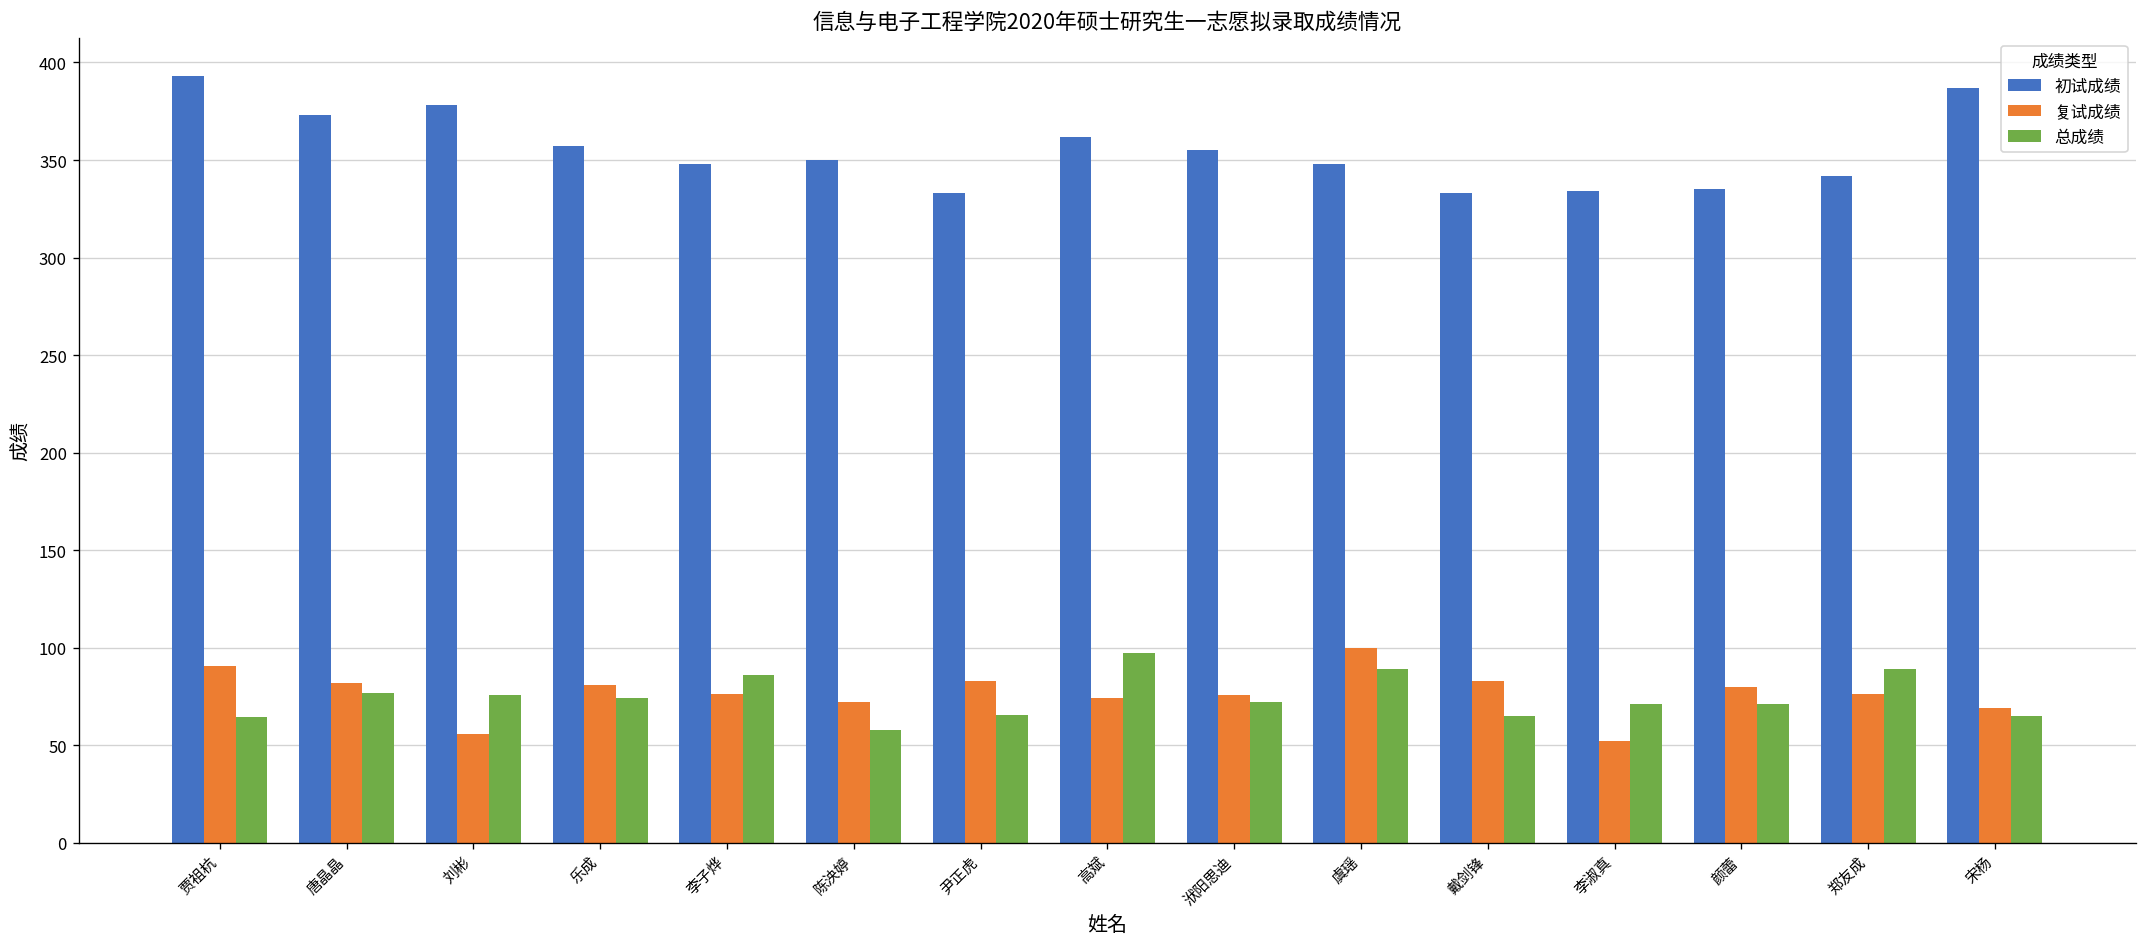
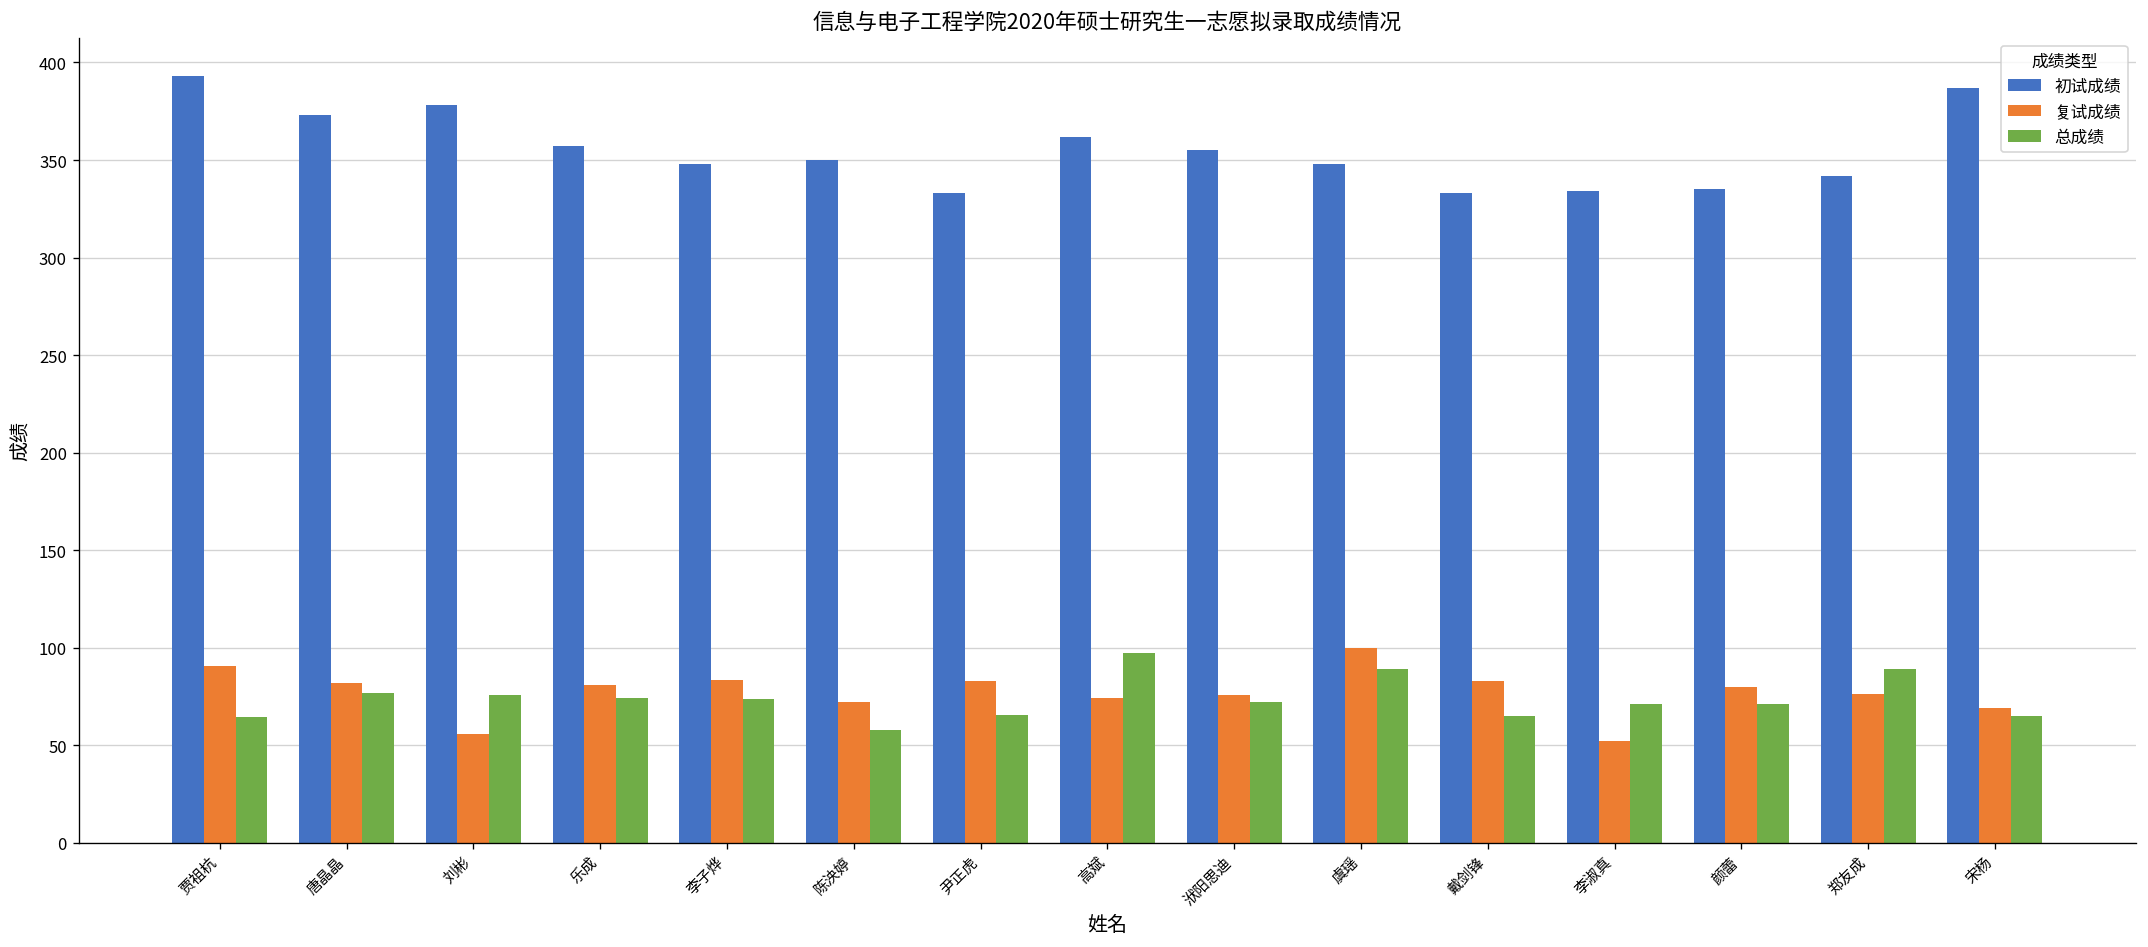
复试成绩, 李子烨: 76 -> 83
总成绩, 李子烨: 86 -> 74
